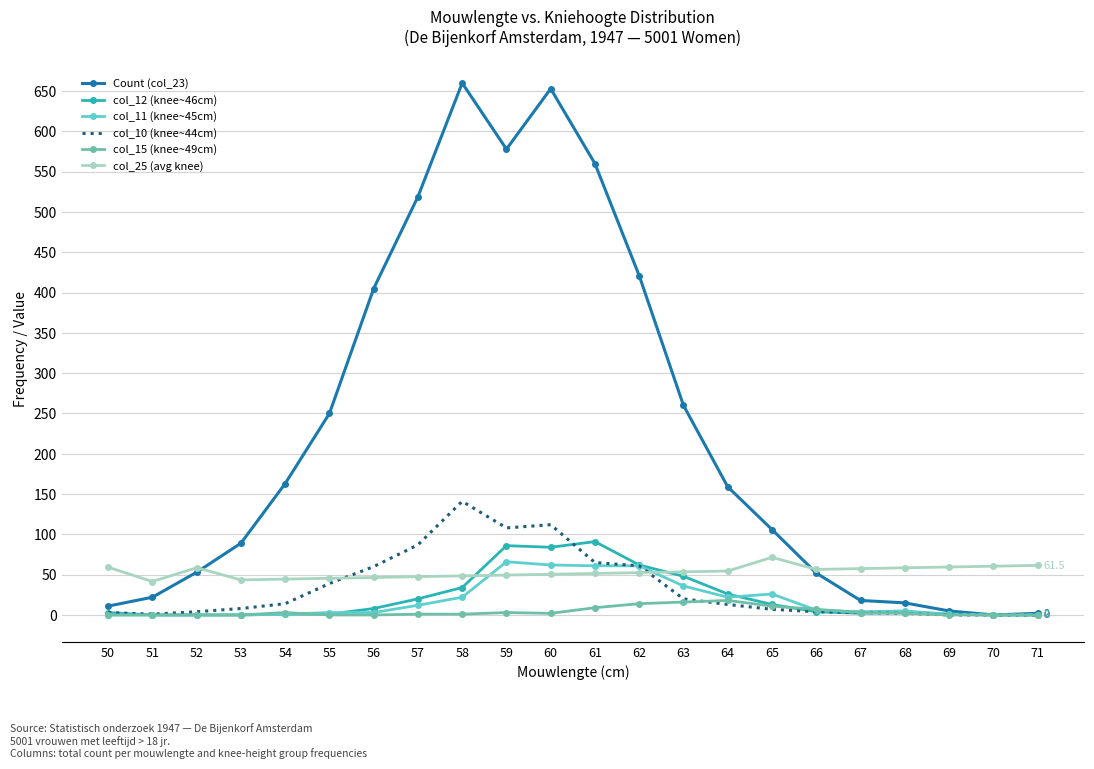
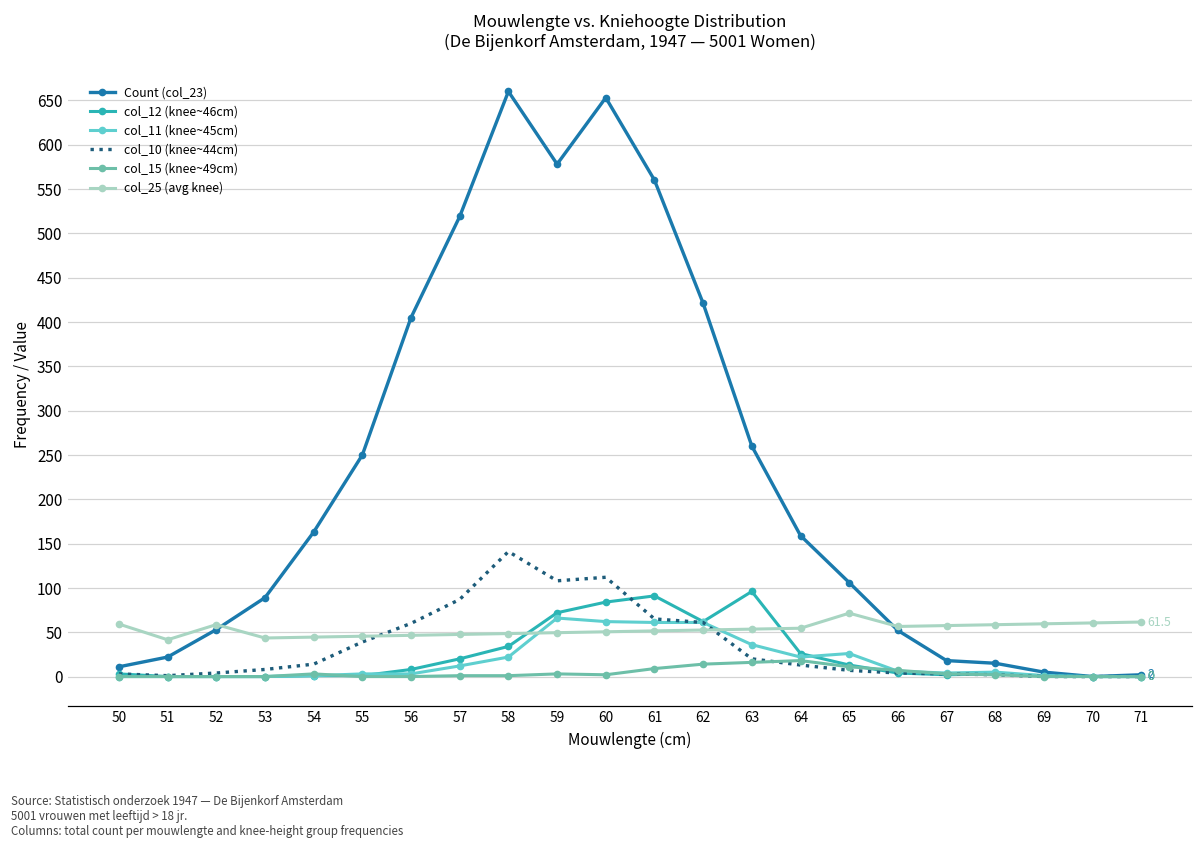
col_12 (knee~46cm), 59: 90 -> 70
col_12 (knee~46cm), 63: 50 -> 100
